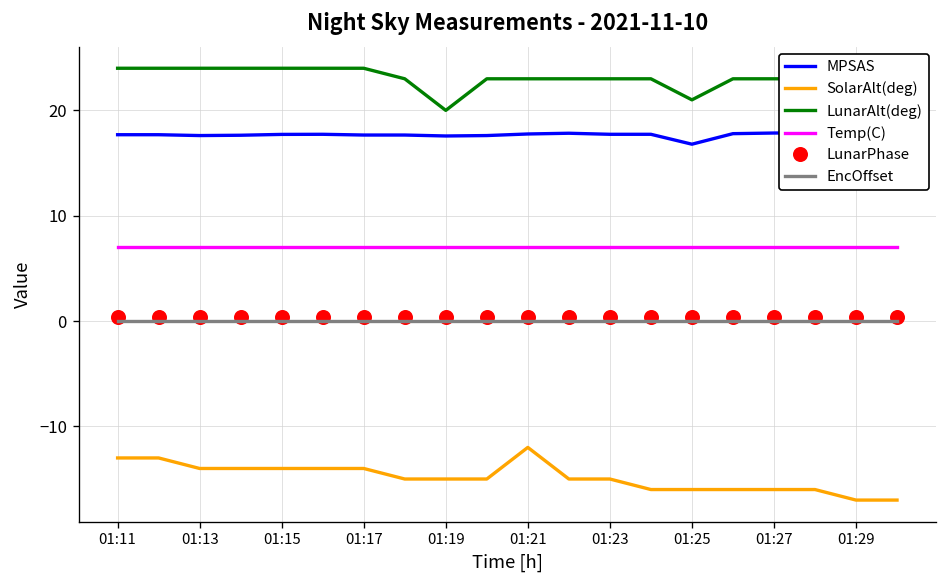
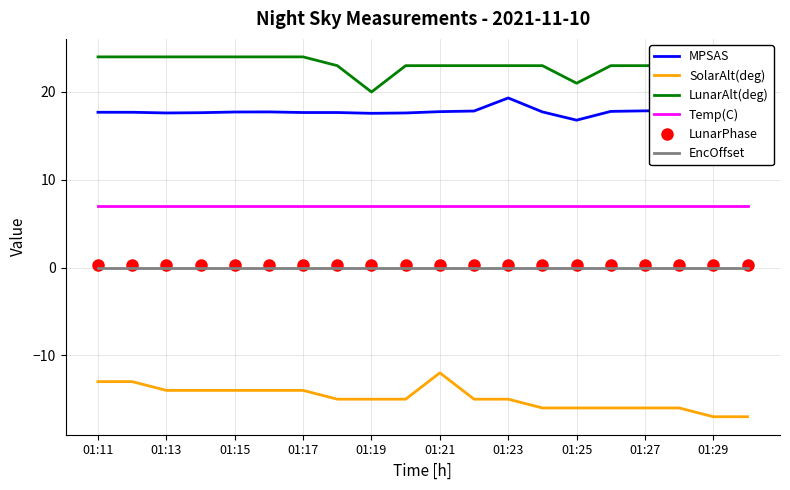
MPSAS, 01:23: 18 -> 19
